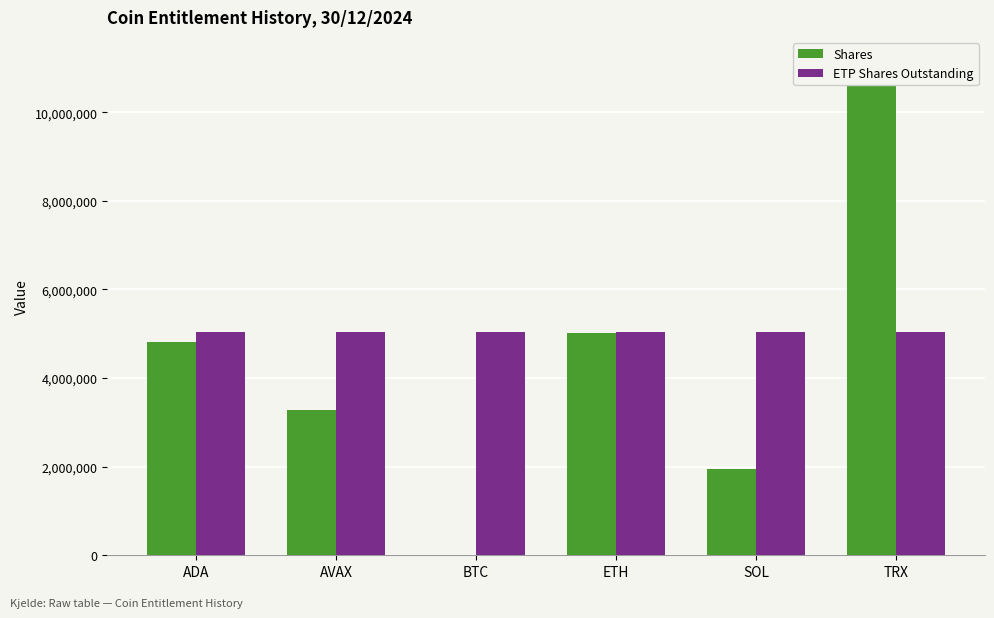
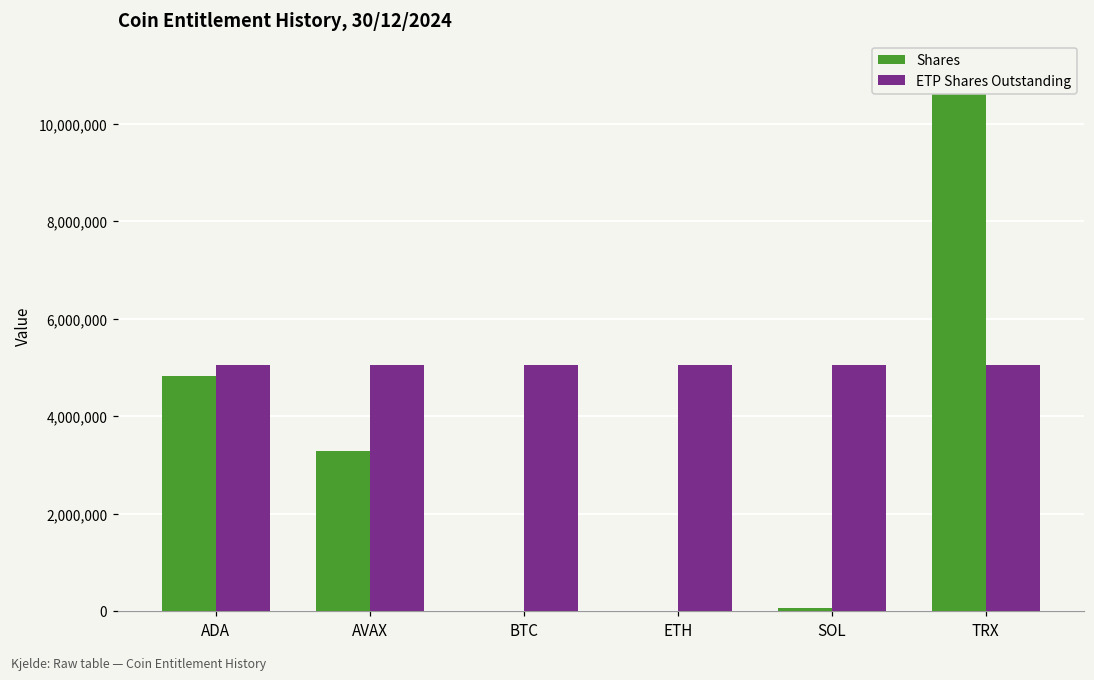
Shares, ETH: 5,000,000 -> 0
Shares, SOL: 1,900,000 -> 100,000
